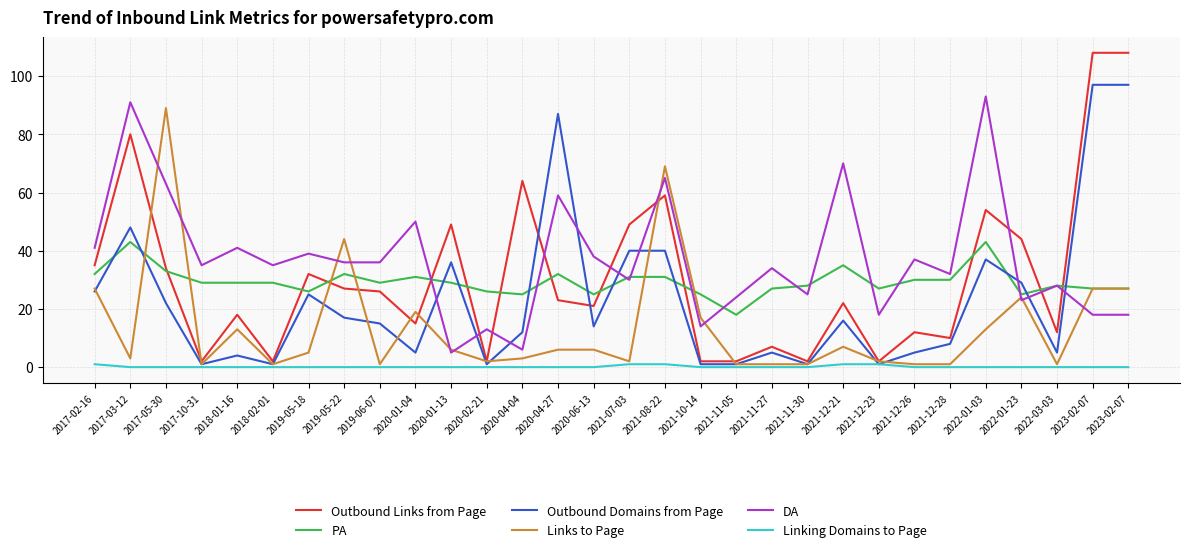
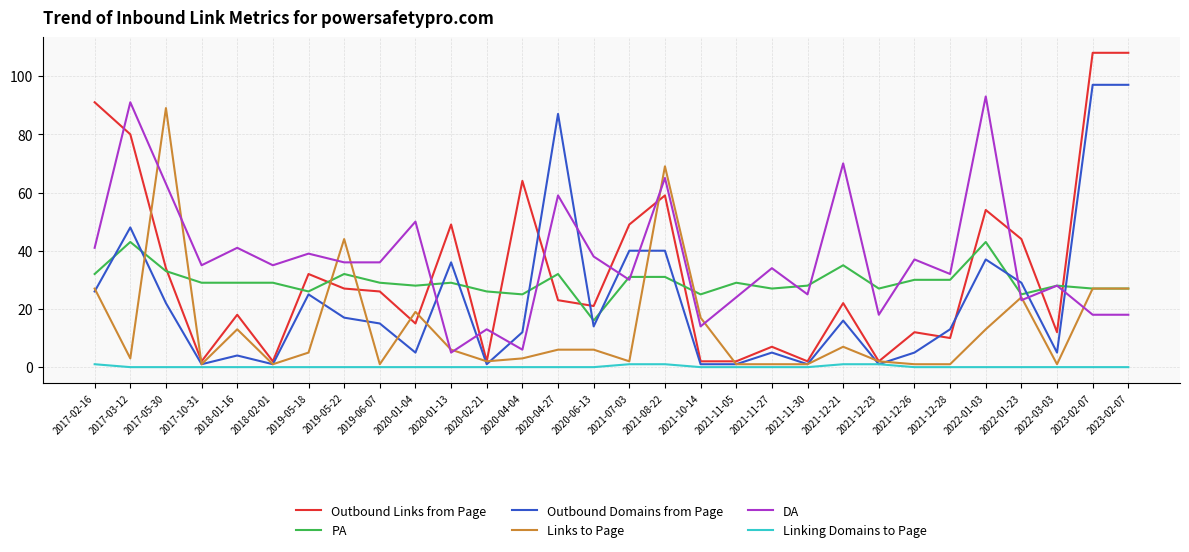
Outbound Links from Page, 2017-02-16: 35 -> 91
PA, 2020-01-04: 31 -> 28
PA, 2020-06-13: 25 -> 16
PA, 2021-11-05: 18 -> 29
Outbound Domains from Page, 2021-12-28: 8 -> 13
